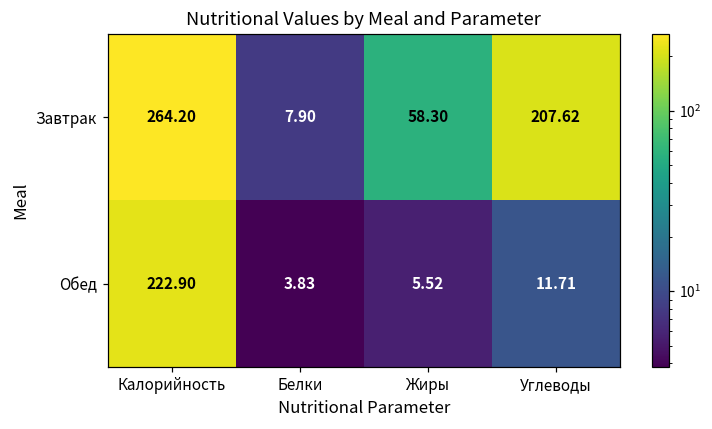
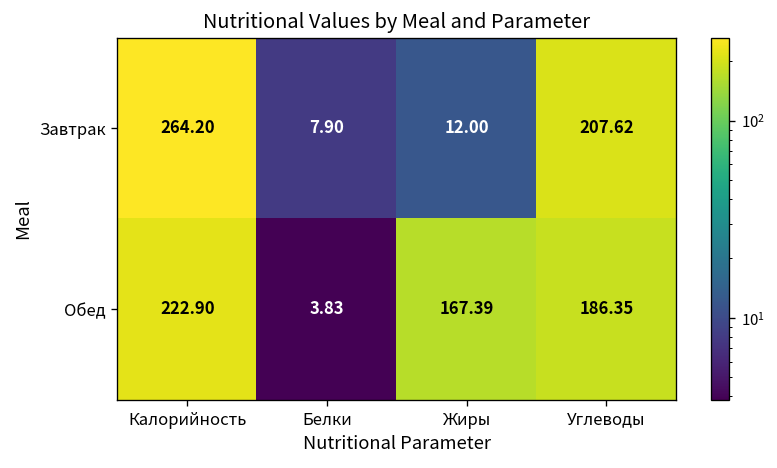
Завтрак, Жиры: 58.30 -> 12.00
Обед, Жиры: 5.52 -> 167.39
Обед, Углеводы: 11.71 -> 186.35
